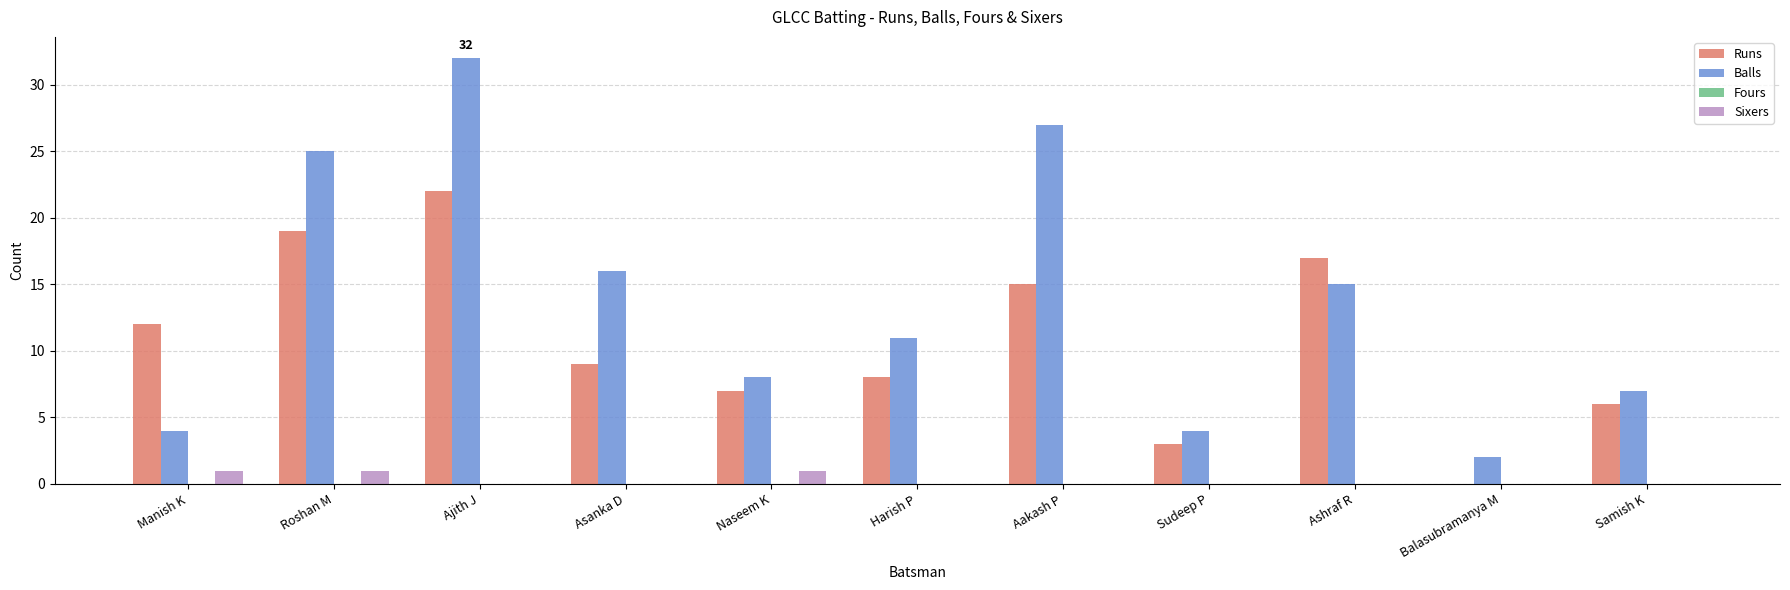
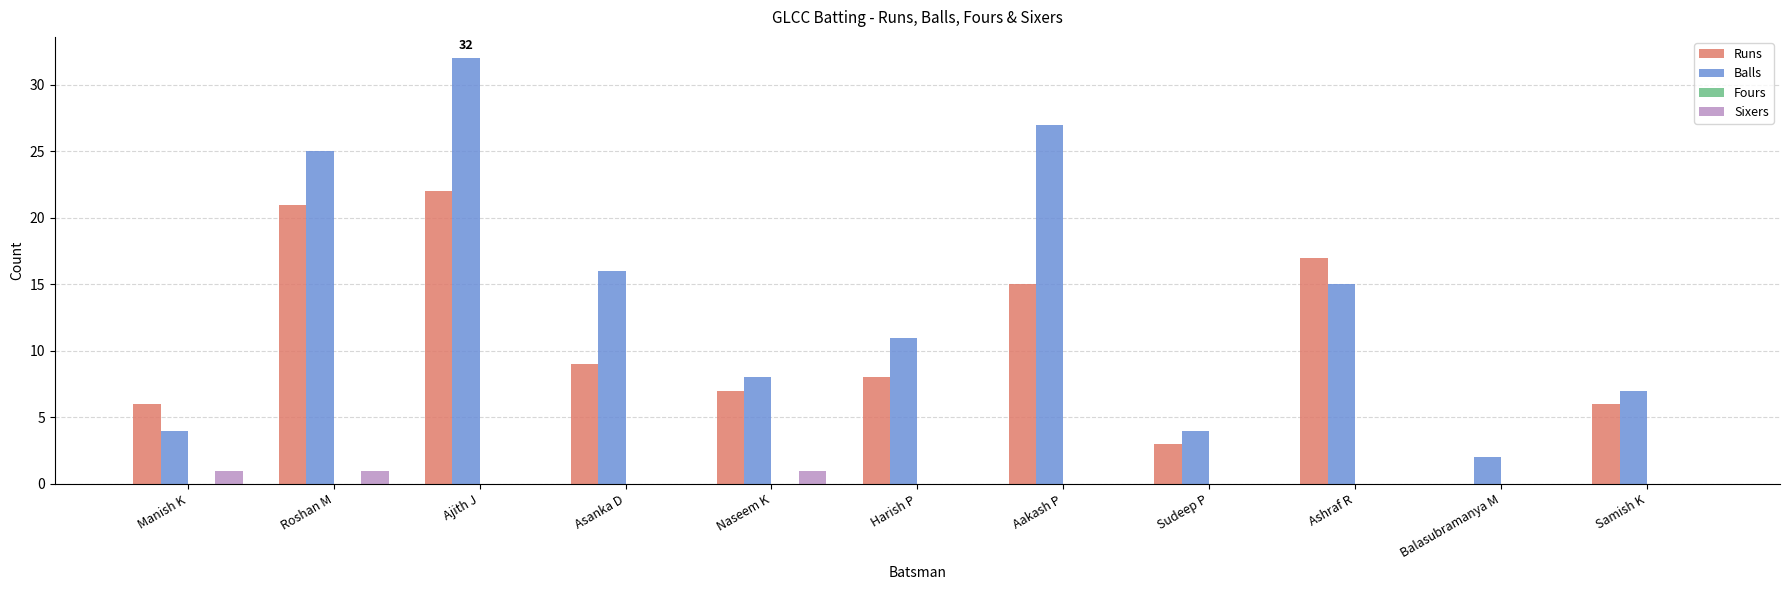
Runs, Manish K: 12 -> 6
Runs, Roshan M: 19 -> 21
